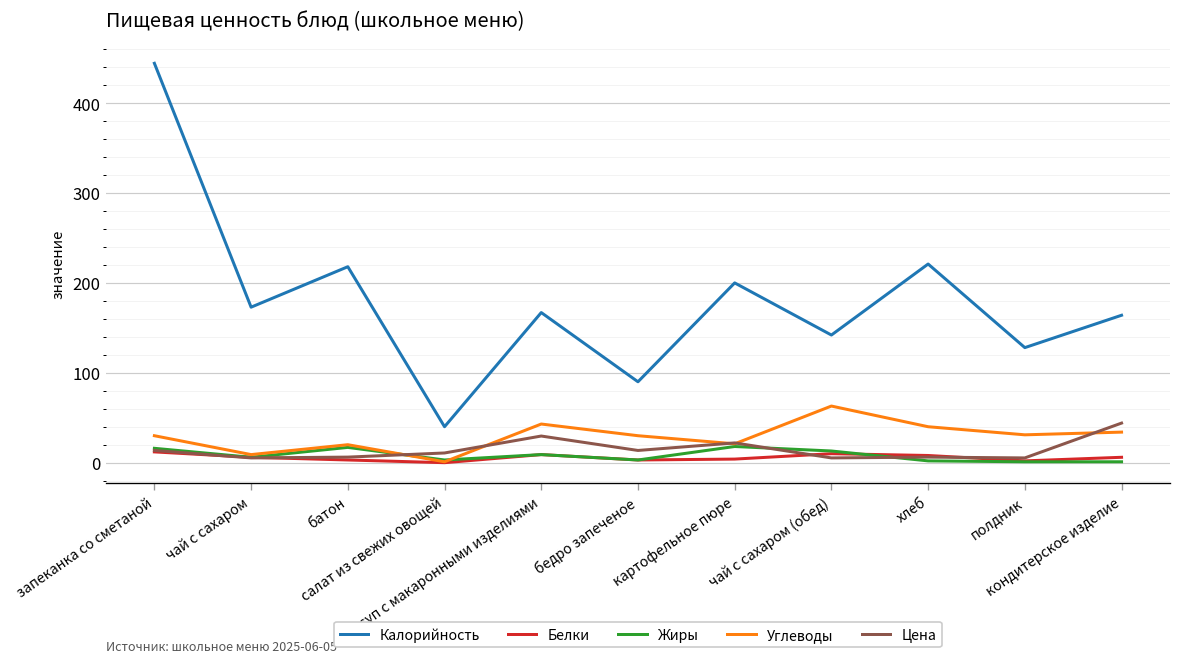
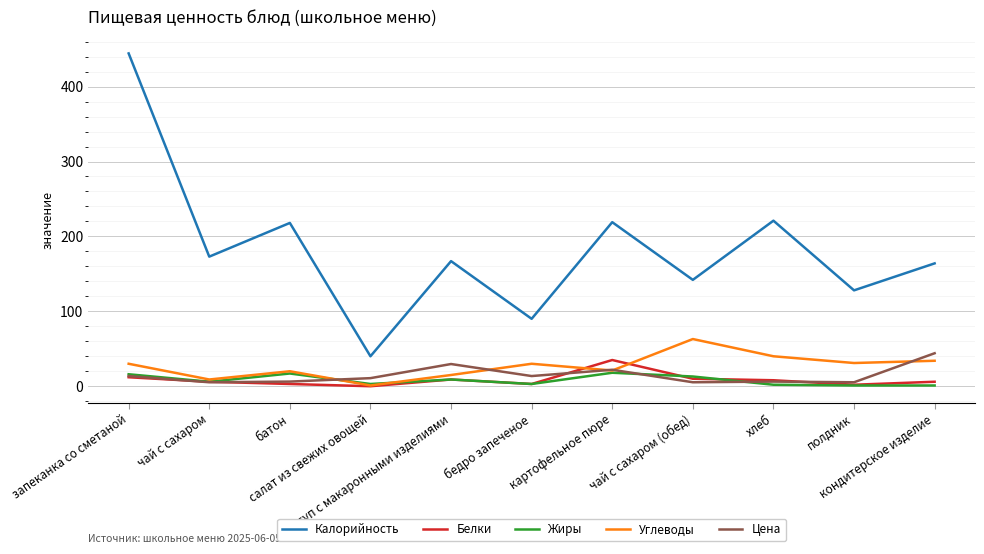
Углеводы, суп с макаронными изделиями: 40 -> 20
Калорийность, картофельное пюре: 200 -> 220
Белки, картофельное пюре: 0 -> 40
